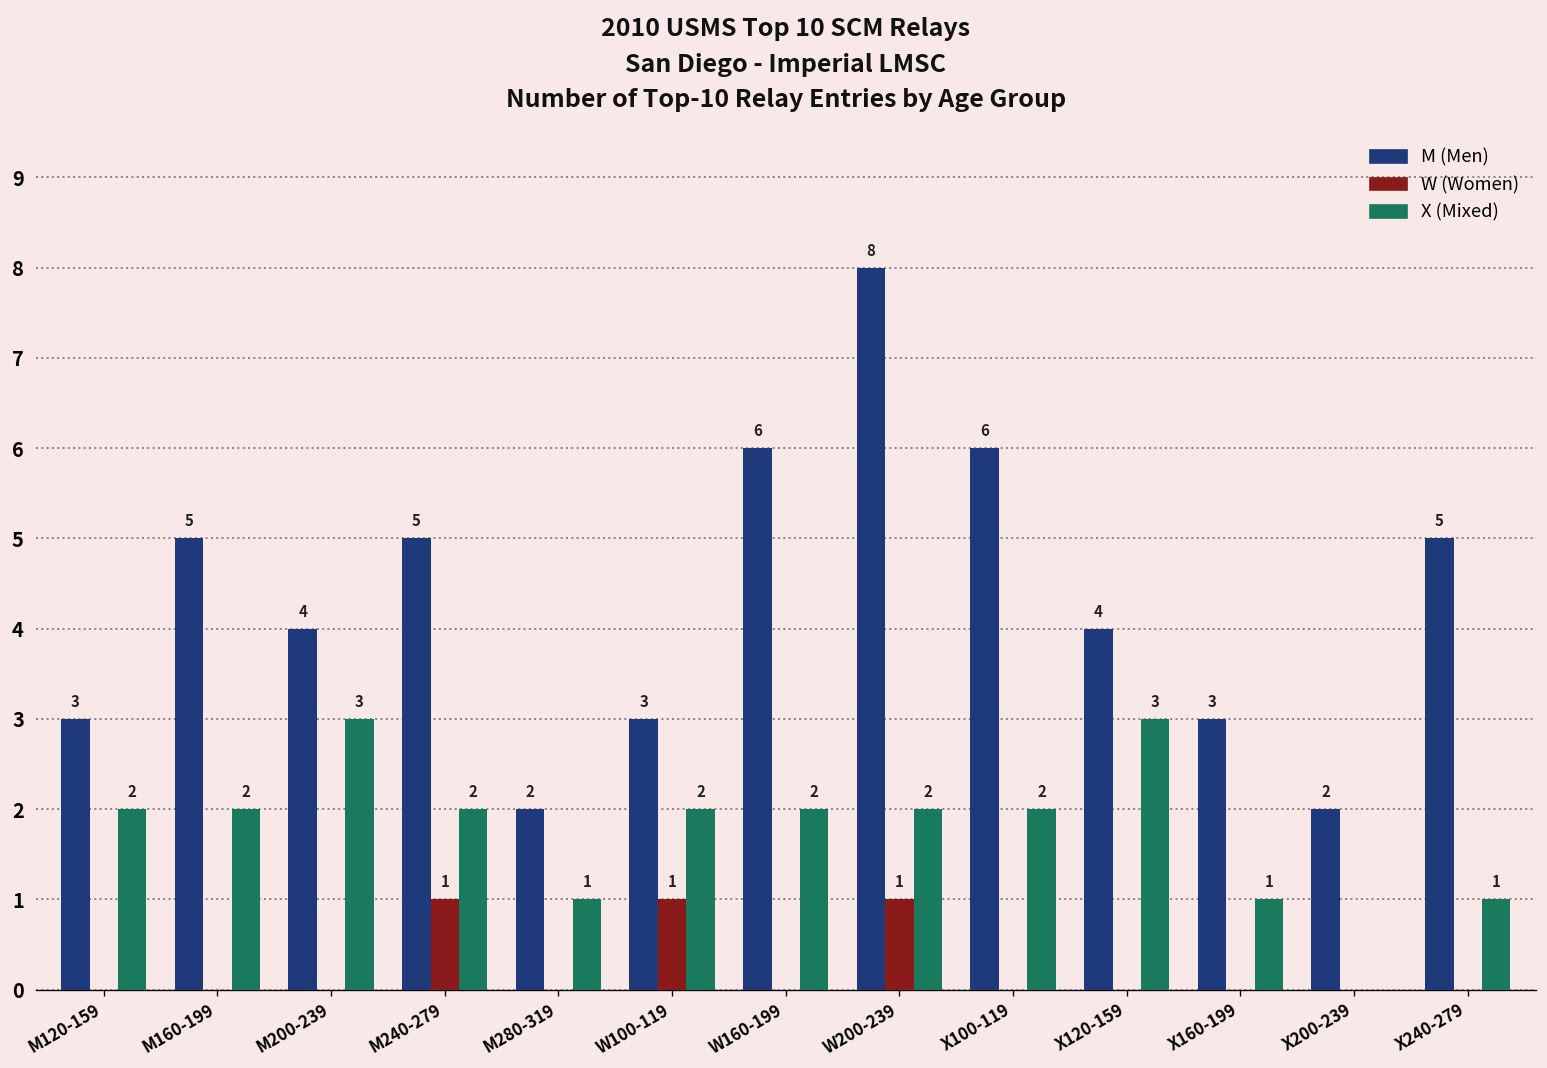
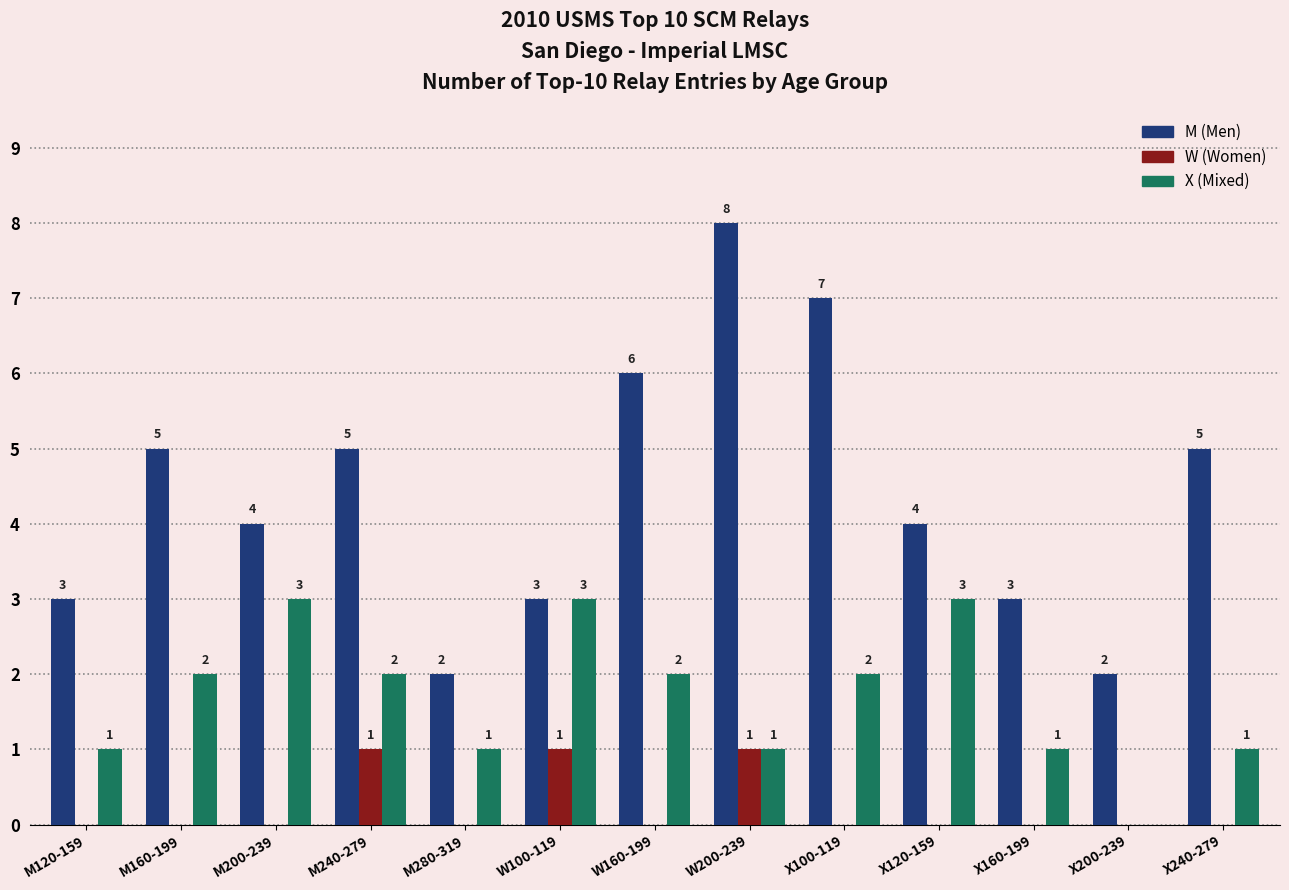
X (Mixed), M120-159: 2 -> 1
X (Mixed), W100-119: 2 -> 3
X (Mixed), W200-239: 2 -> 1
M (Men), X100-119: 6 -> 7
